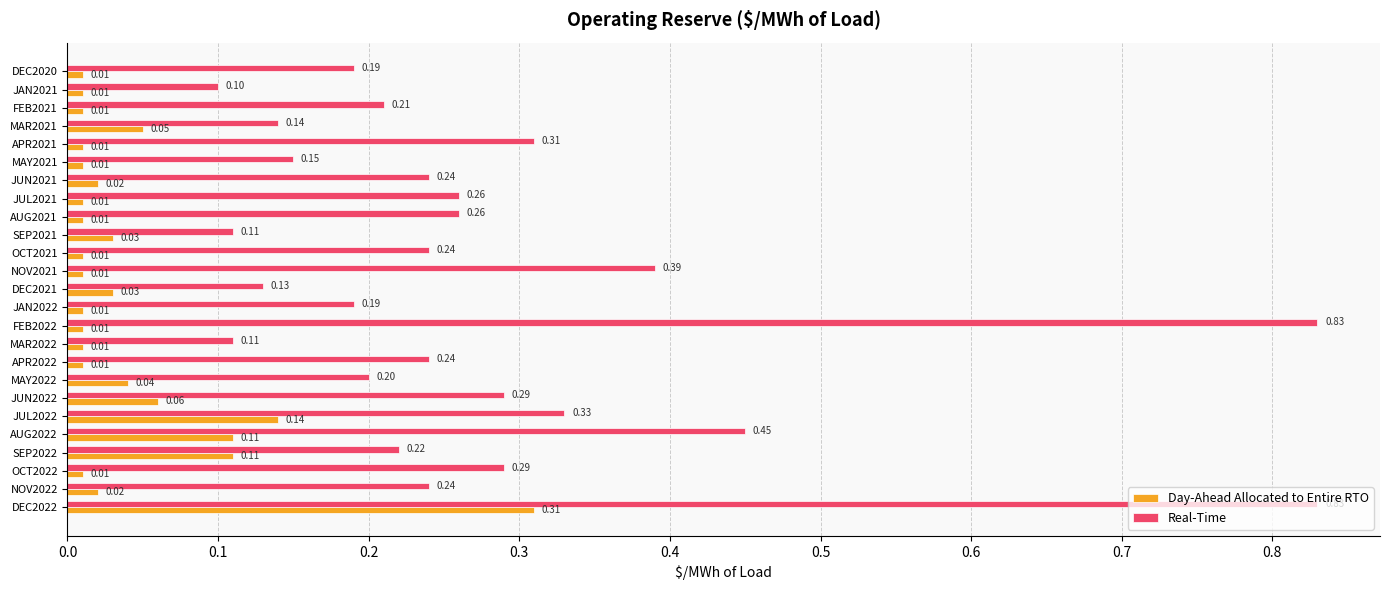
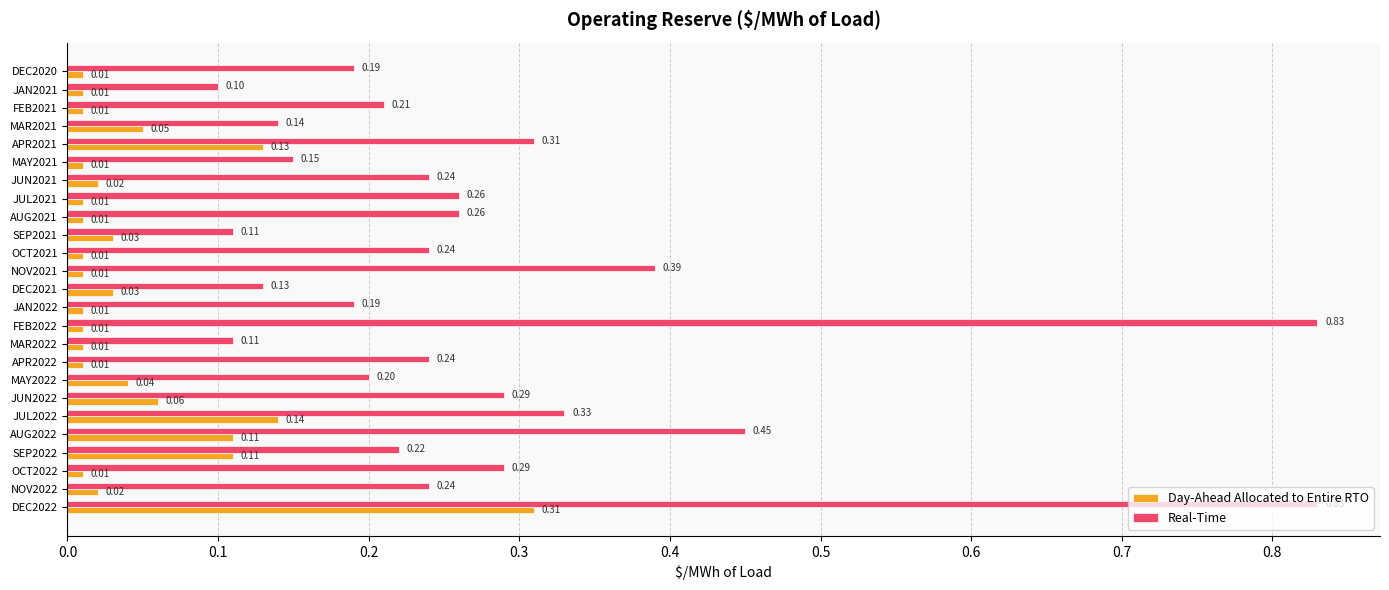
Day-Ahead Allocated to Entire RTO, APR2021: 0.01 -> 0.13
